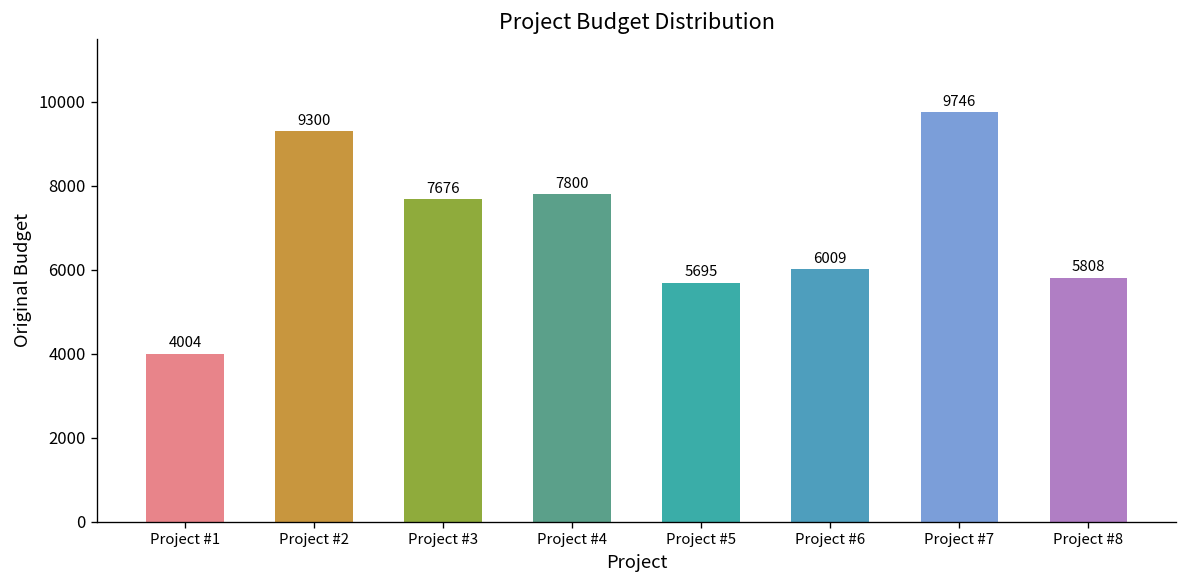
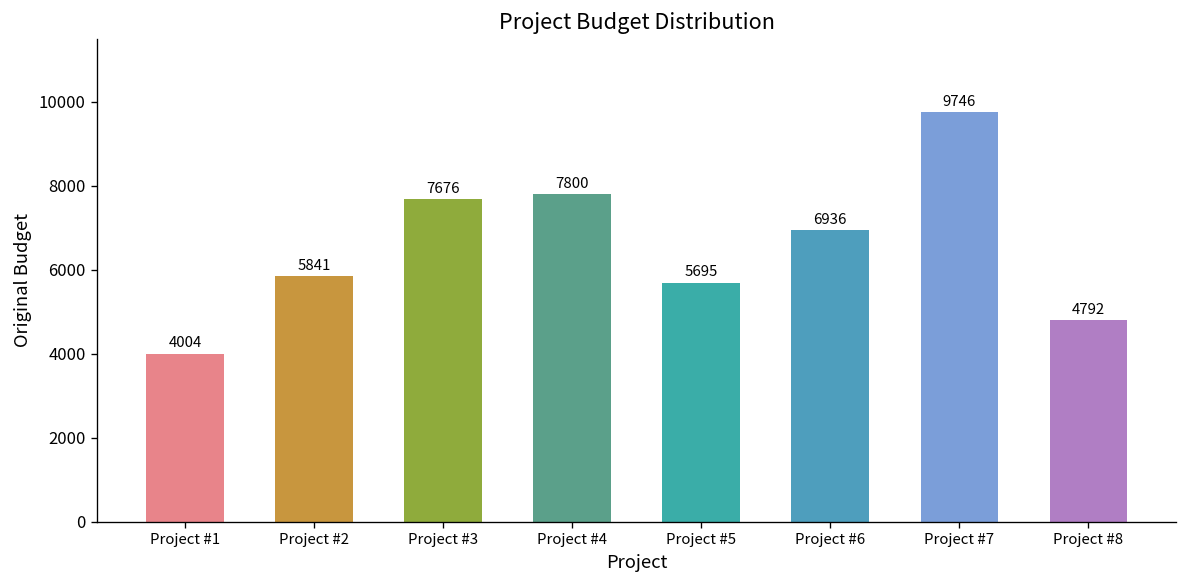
Project #2: 9300 -> 5841
Project #6: 6009 -> 6936
Project #8: 5808 -> 4792
